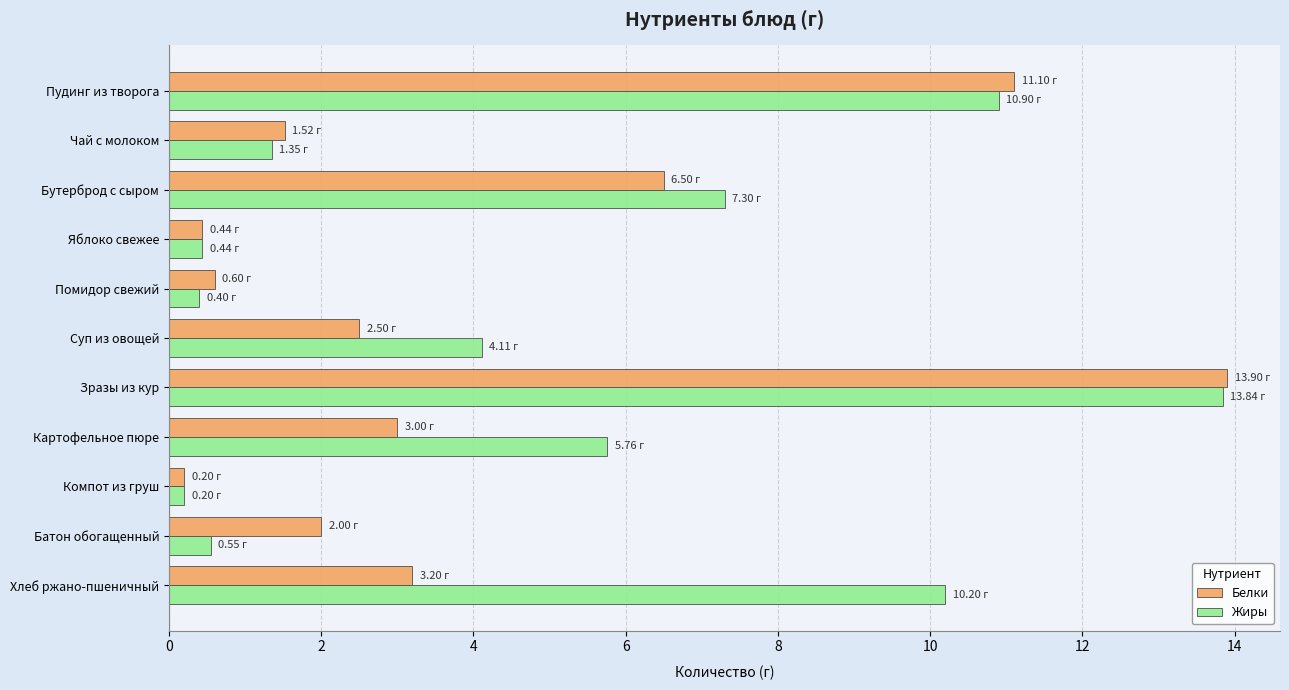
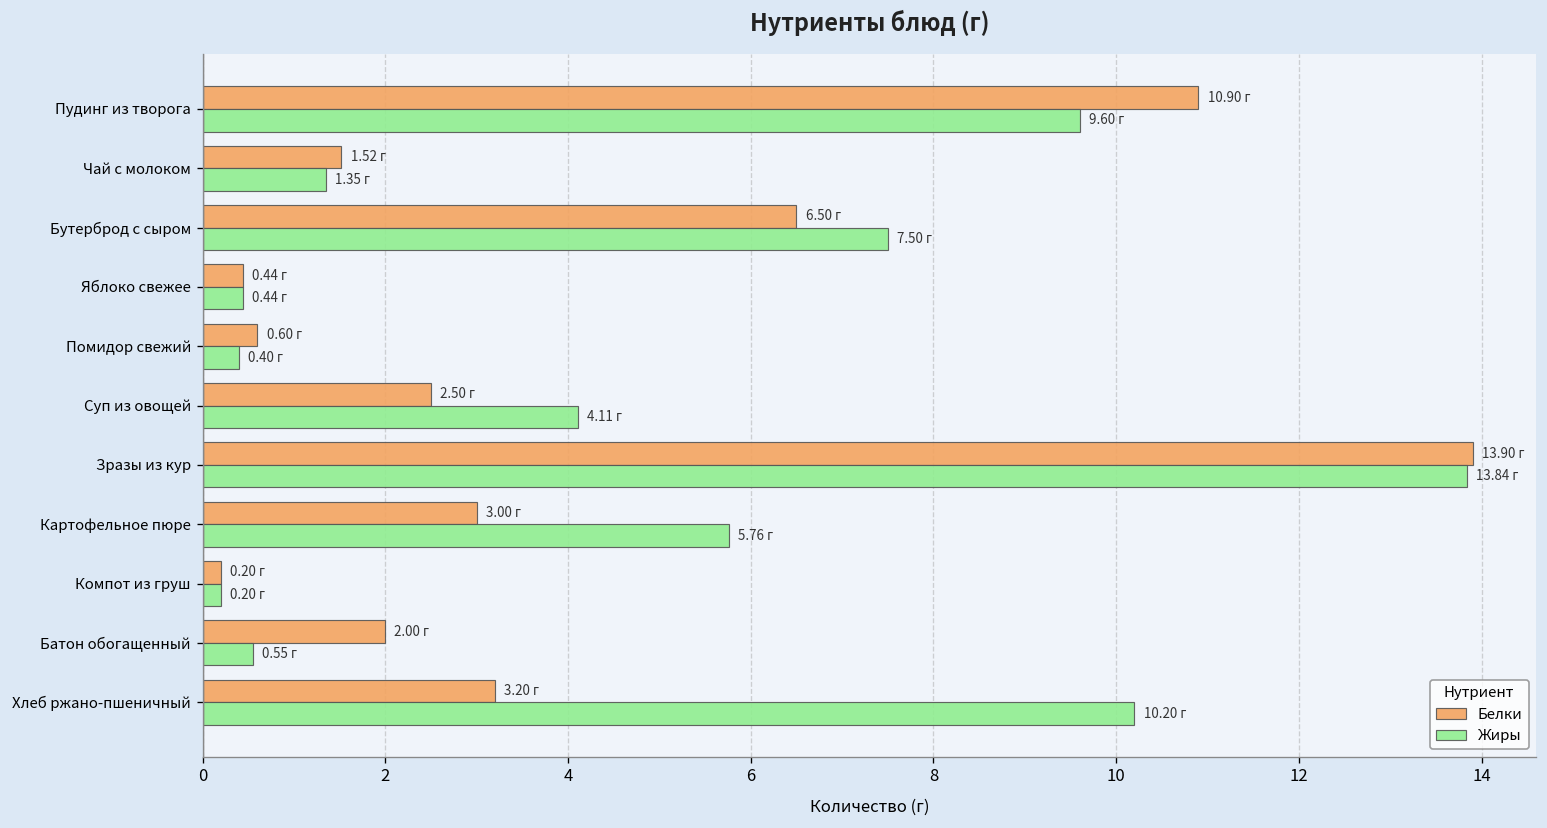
Белки, Пудинг из творога: 11.10 -> 10.90
Жиры, Пудинг из творога: 10.90 -> 9.60
Жиры, Бутерброд с сыром: 7.30 -> 7.50
